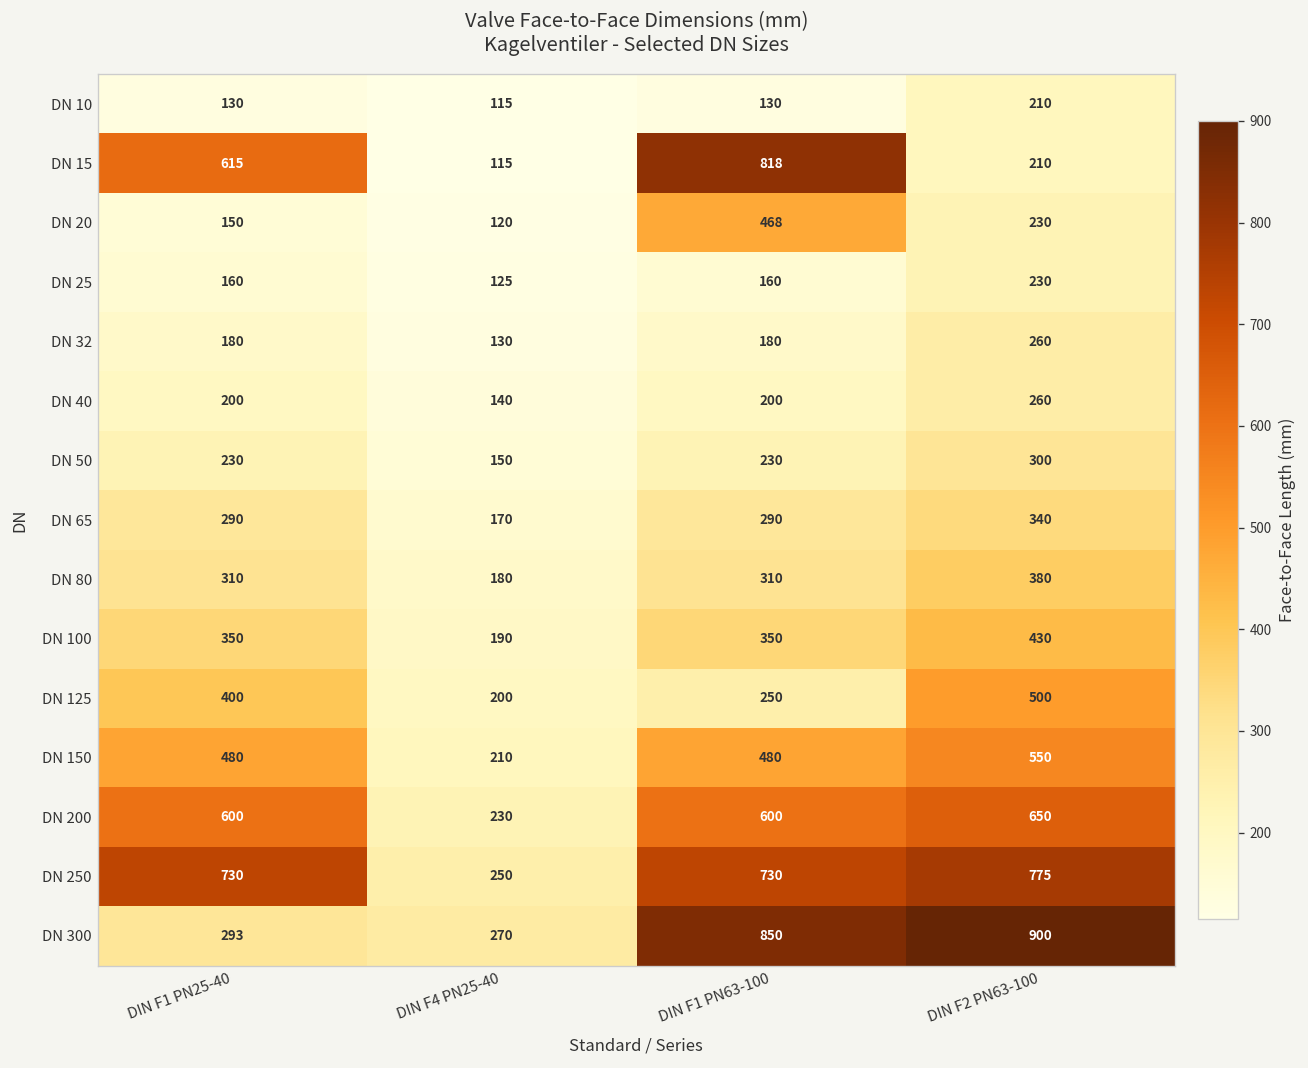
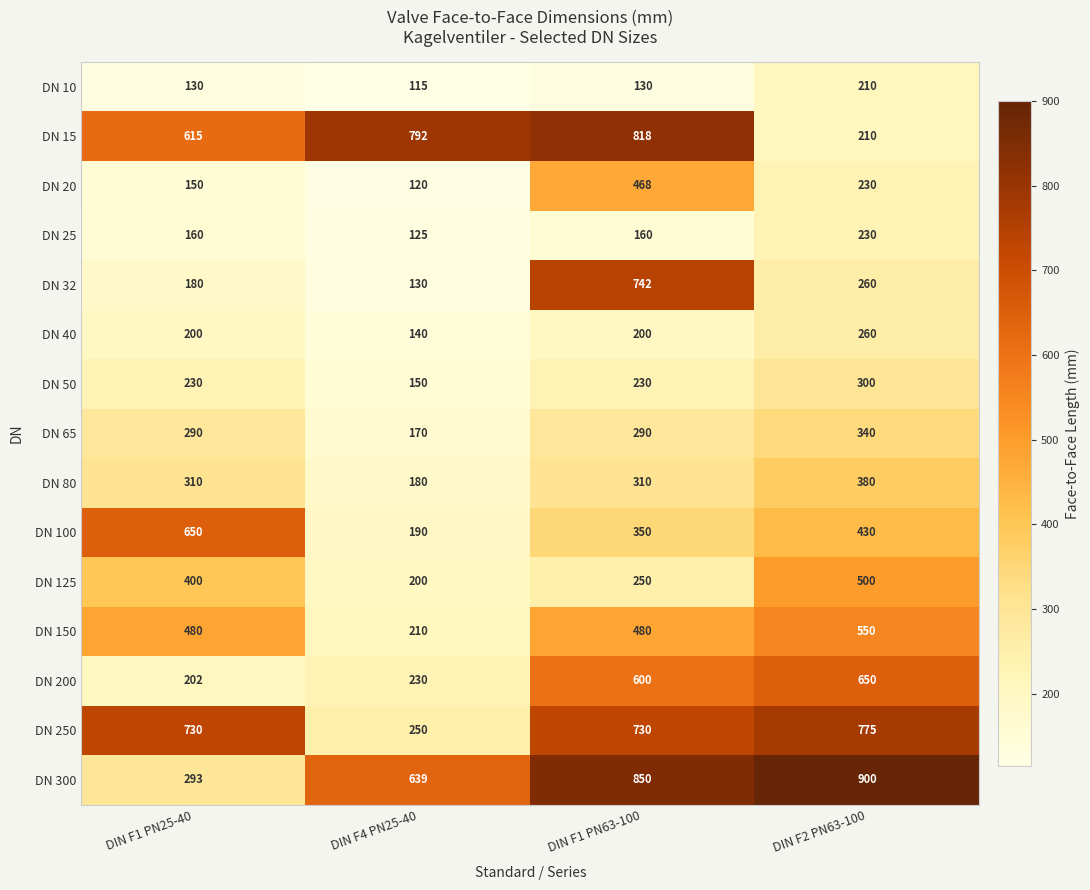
DN 15, DIN F4 PN25-40: 115 -> 792
DN 32, DIN F1 PN63-100: 180 -> 742
DN 100, DIN F1 PN25-40: 350 -> 650
DN 200, DIN F1 PN25-40: 600 -> 202
DN 300, DIN F4 PN25-40: 270 -> 639
